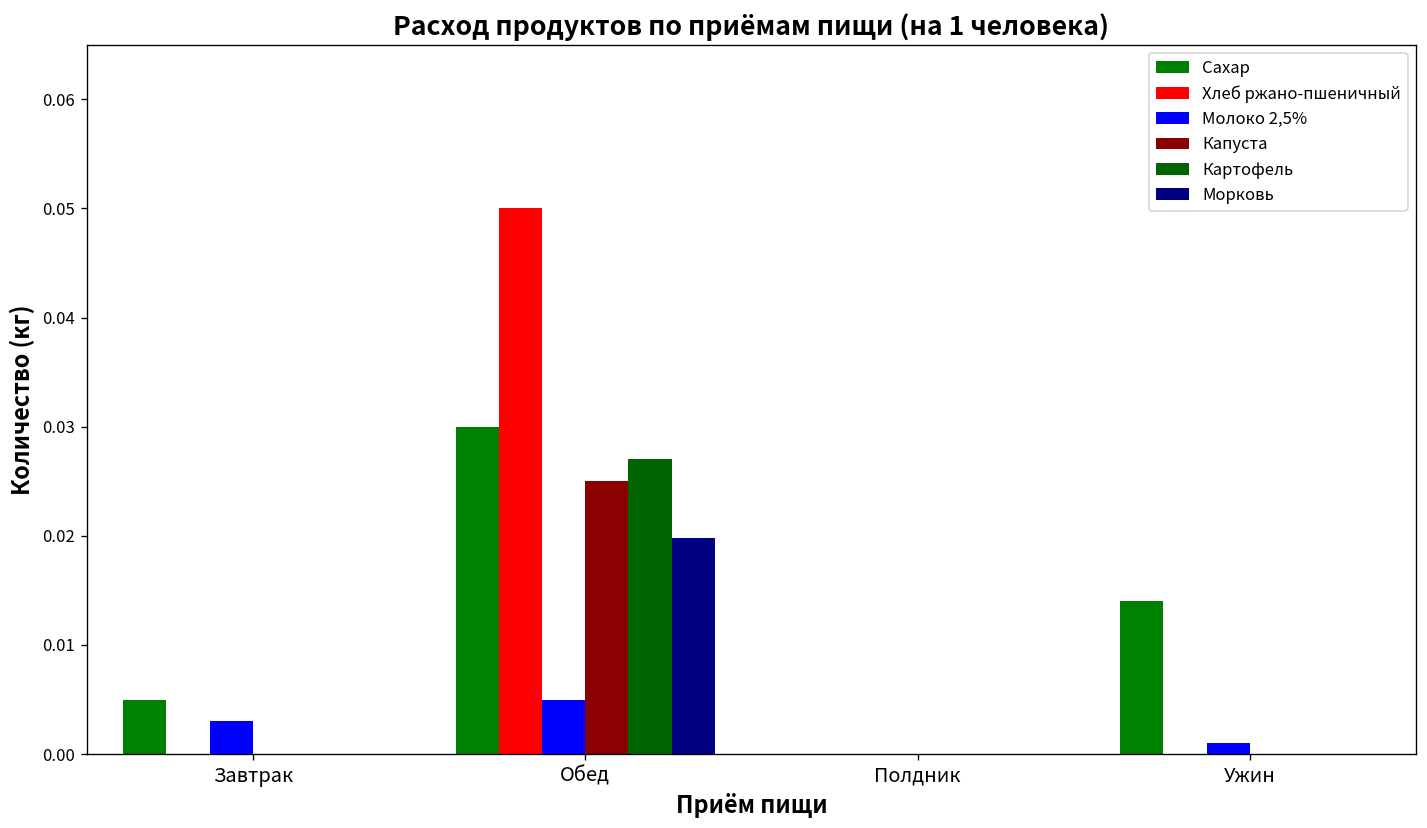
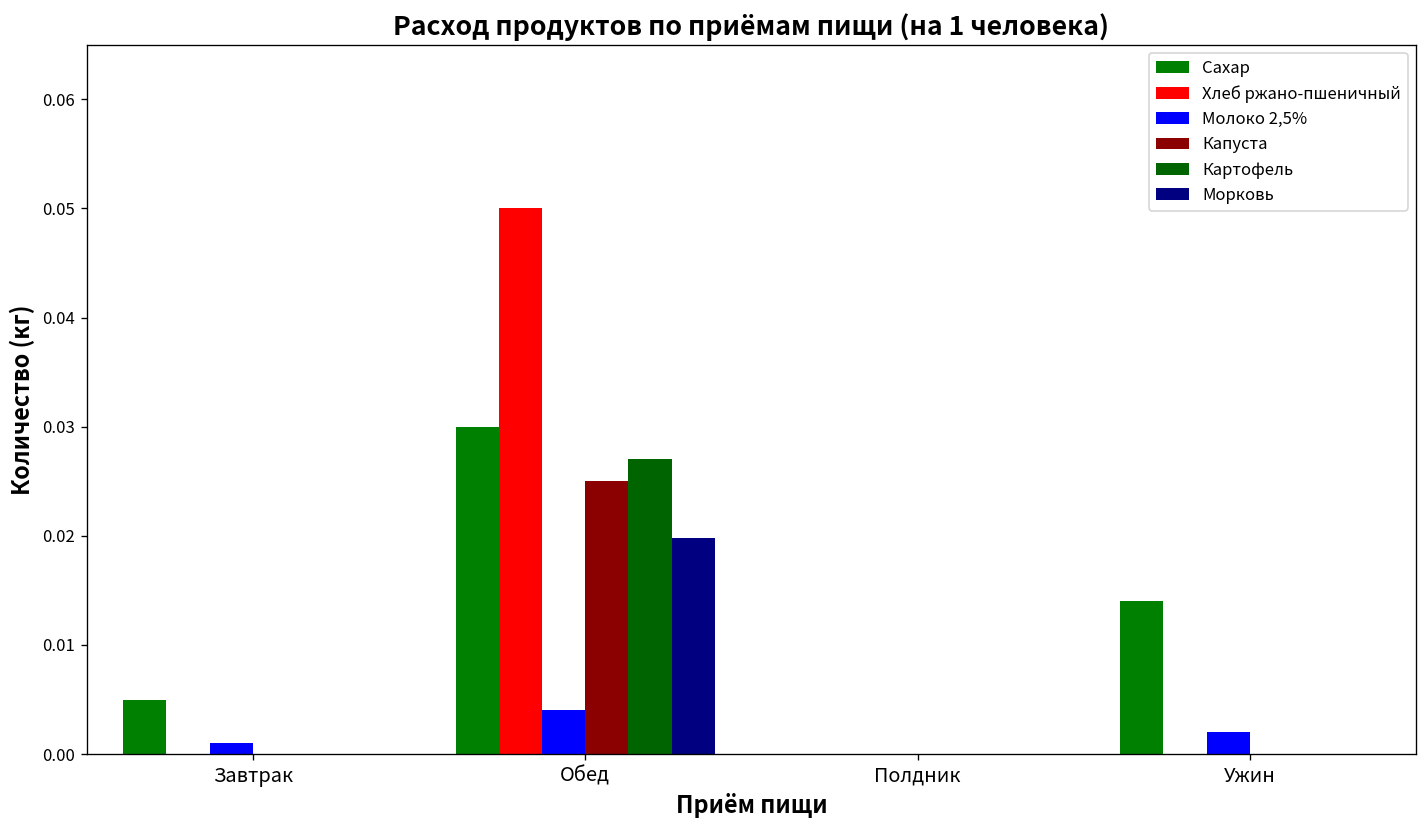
Молоко 2,5%, Завтрак: 0.003 -> 0.001
Молоко 2,5%, Обед: 0.005 -> 0.004
Молоко 2,5%, Ужин: 0.001 -> 0.002
